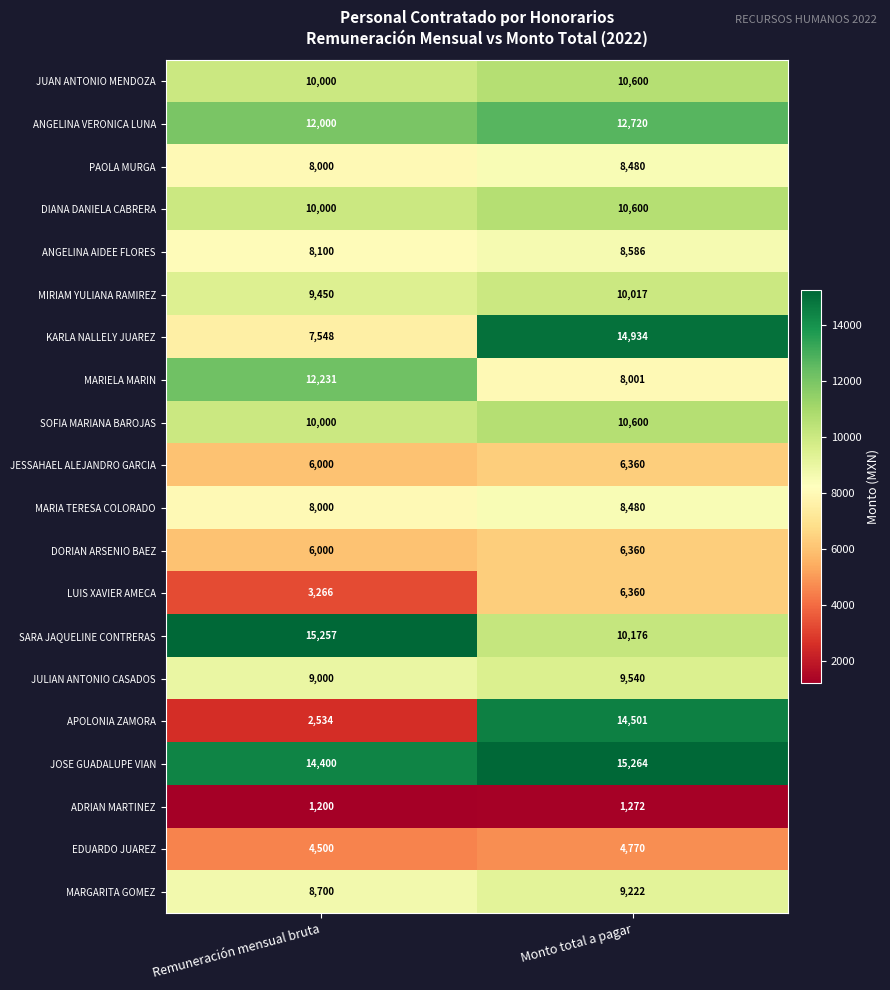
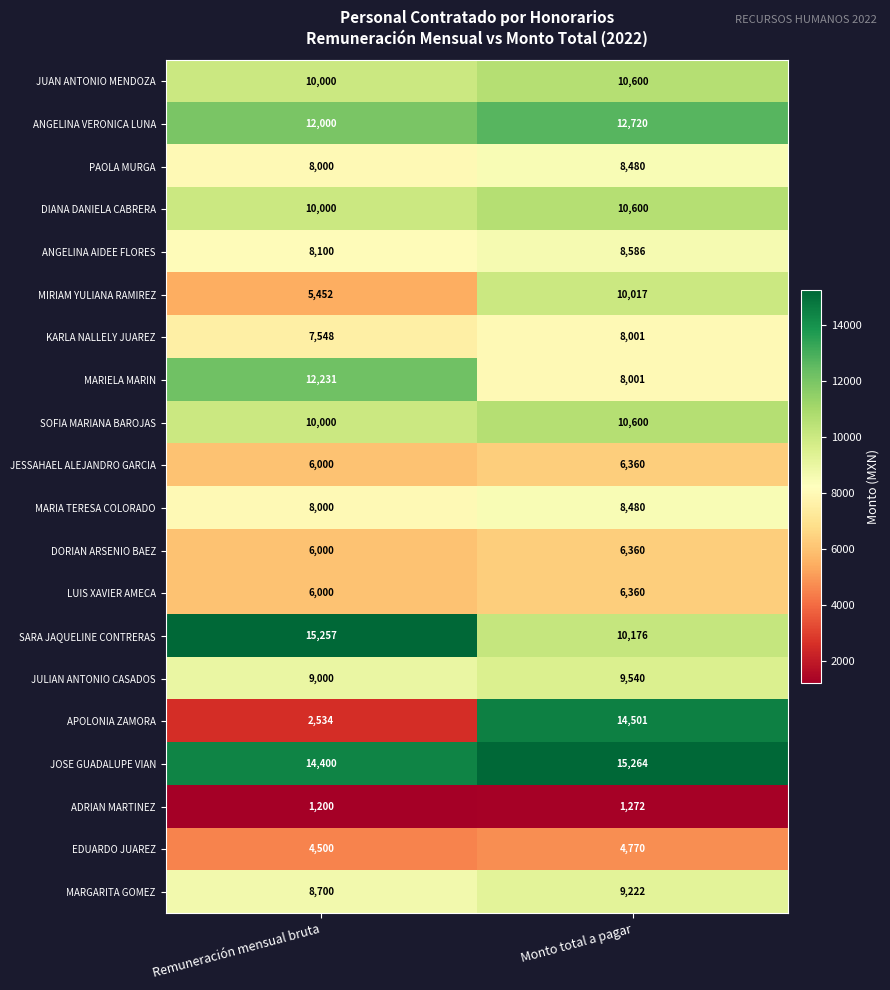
MIRIAM YULIANA RAMIREZ, Remuneración mensual bruta: 9,450 -> 5,452
KARLA NALLELY JUAREZ, Monto total a pagar: 14,934 -> 8,001
LUIS XAVIER AMECA, Remuneración mensual bruta: 3,266 -> 6,000
